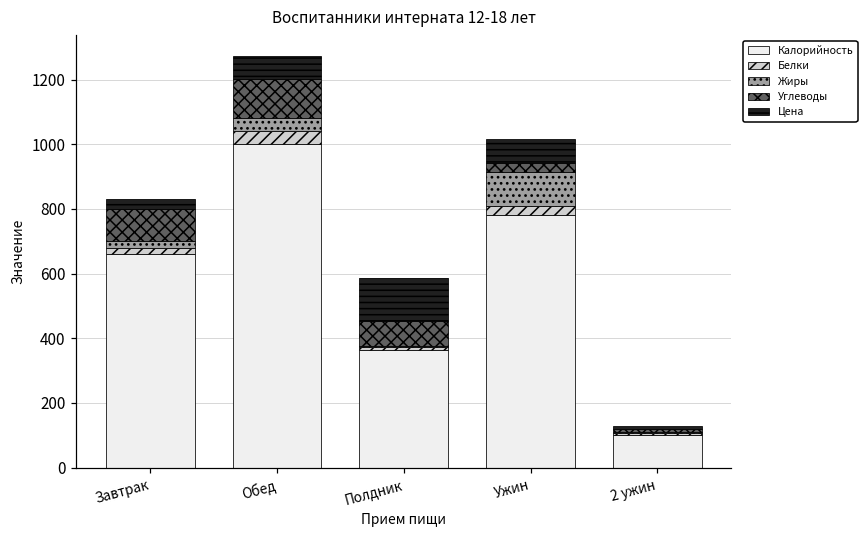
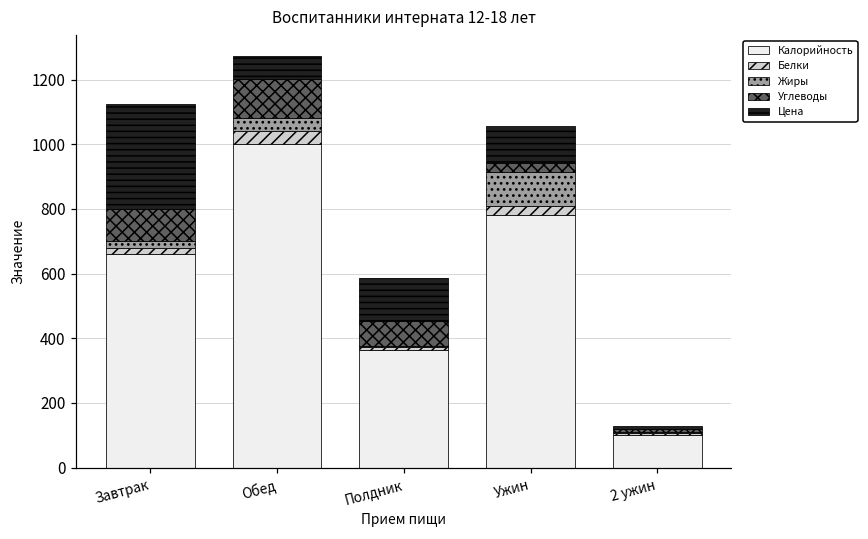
Цена, Завтрак: 30 -> 320
Цена, Ужин: 70 -> 110
